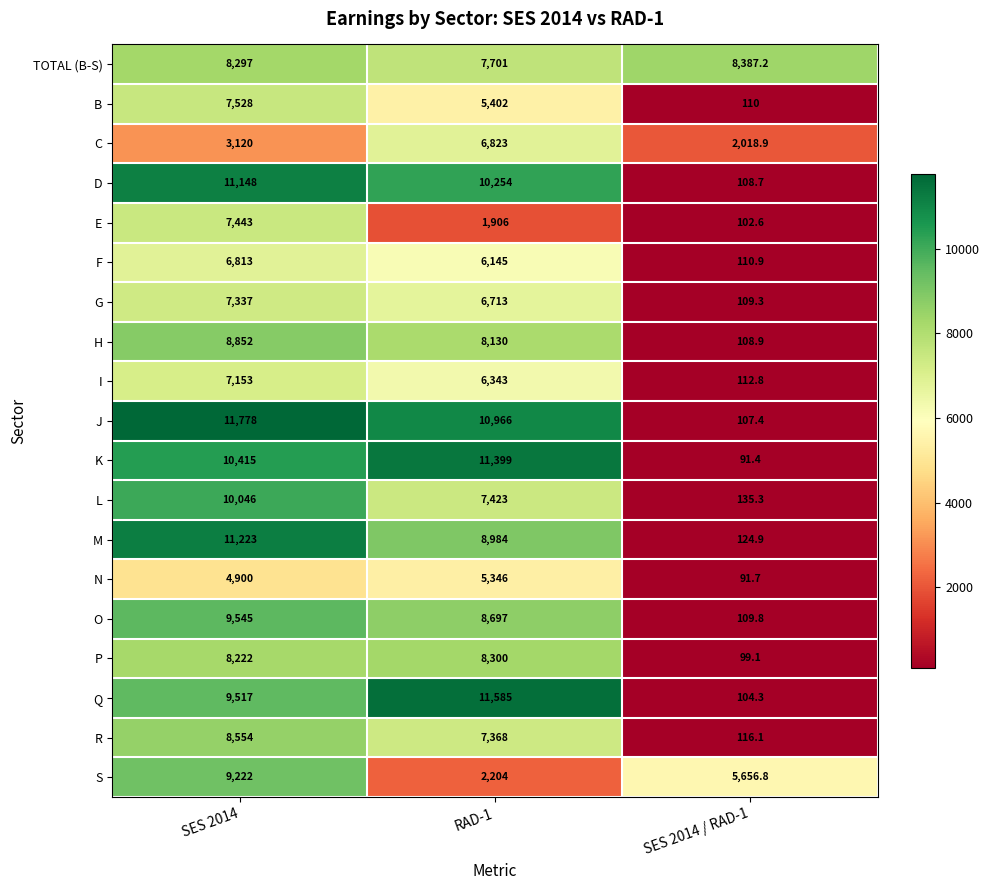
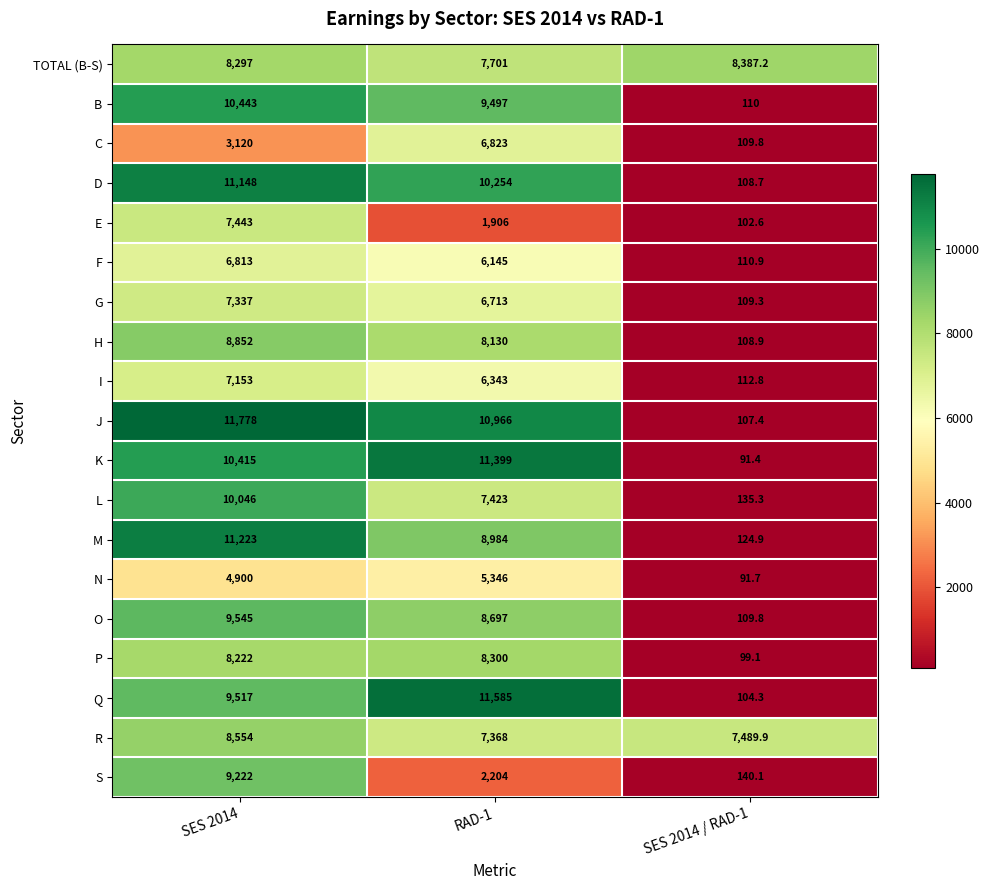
B, SES 2014: 7,528 -> 10,443
B, RAD-1: 5,402 -> 9,497
C, SES 2014 / RAD-1: 2,018.9 -> 109.8
R, SES 2014 / RAD-1: 116.1 -> 7,489.9
S, SES 2014 / RAD-1: 5,656.8 -> 140.1
